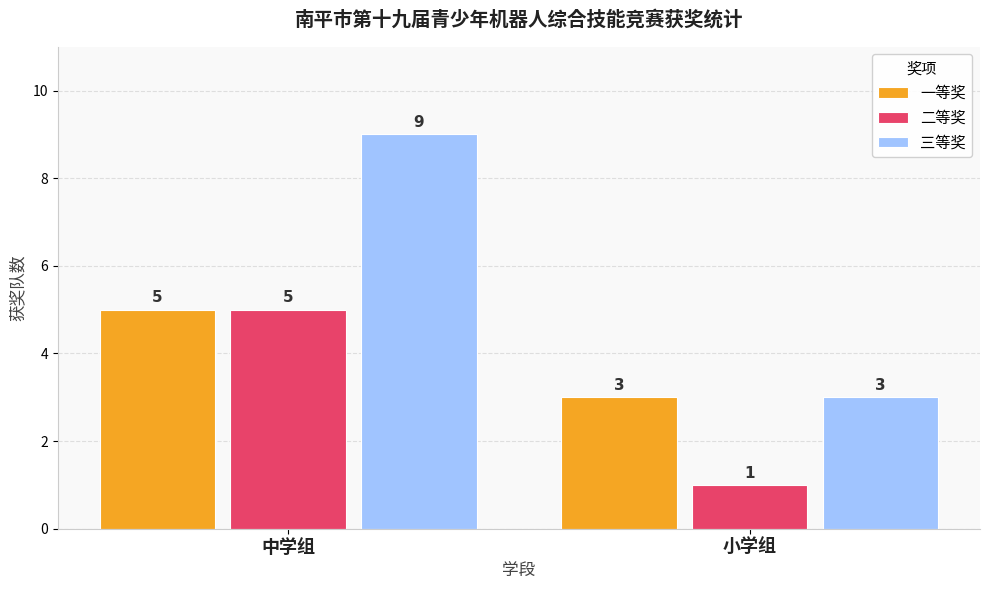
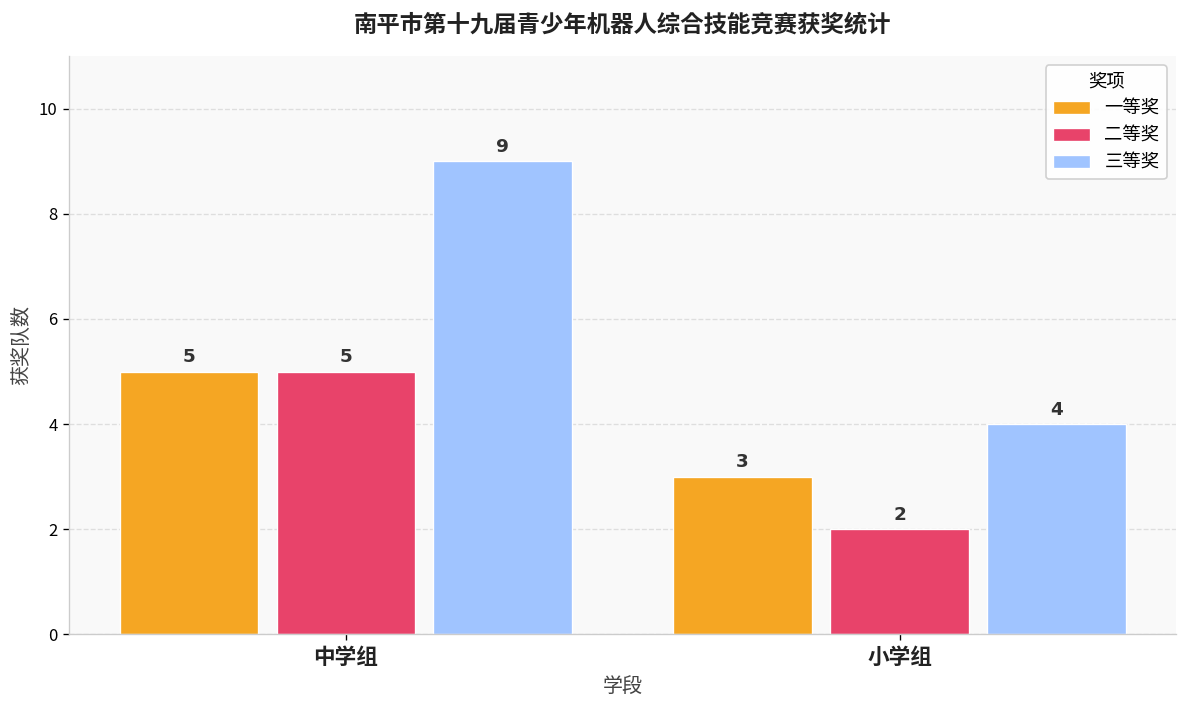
二等奖, 小学组: 1 -> 2
三等奖, 小学组: 3 -> 4
